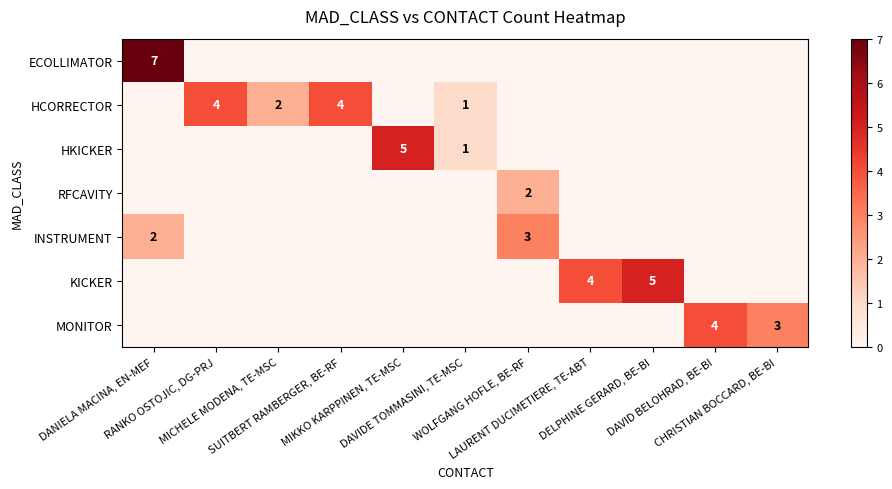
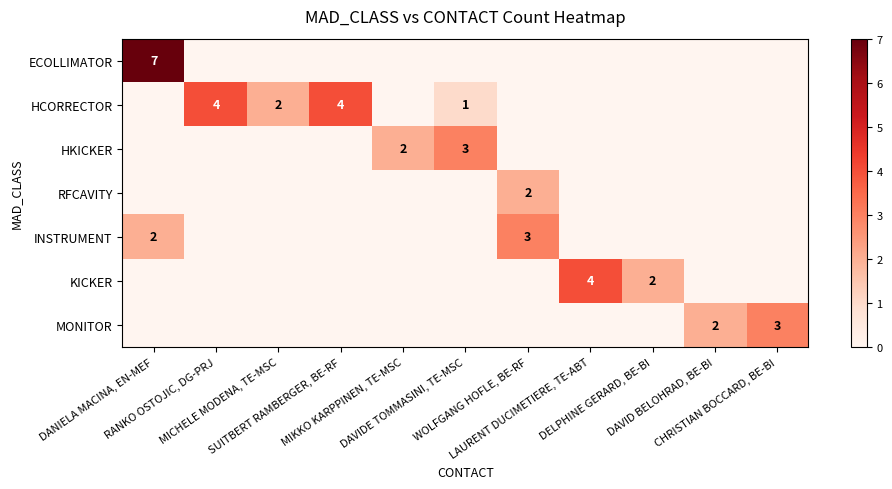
HKICKER, MIKKO KARPPINEN, TE-MSC: 5 -> 2
HKICKER, DAVIDE TOMMASINI, TE-MSC: 1 -> 3
KICKER, DELPHINE GERARD, BE-BI: 5 -> 2
MONITOR, DAVID BELOHRAD, BE-BI: 4 -> 2
